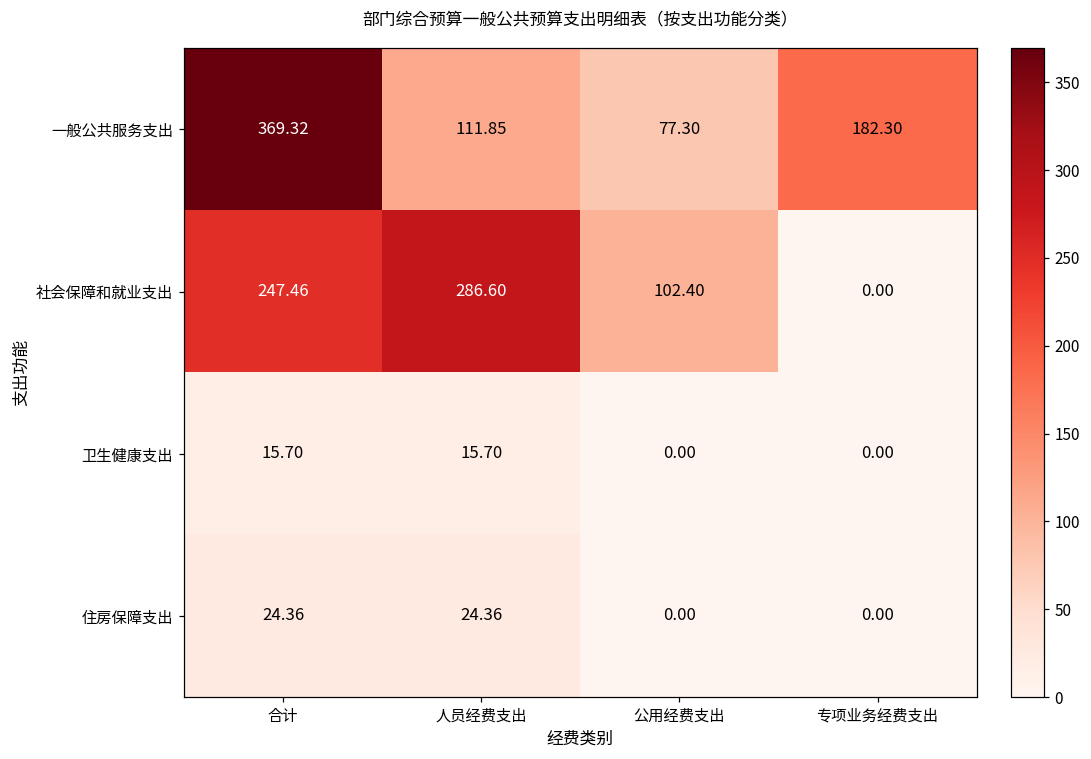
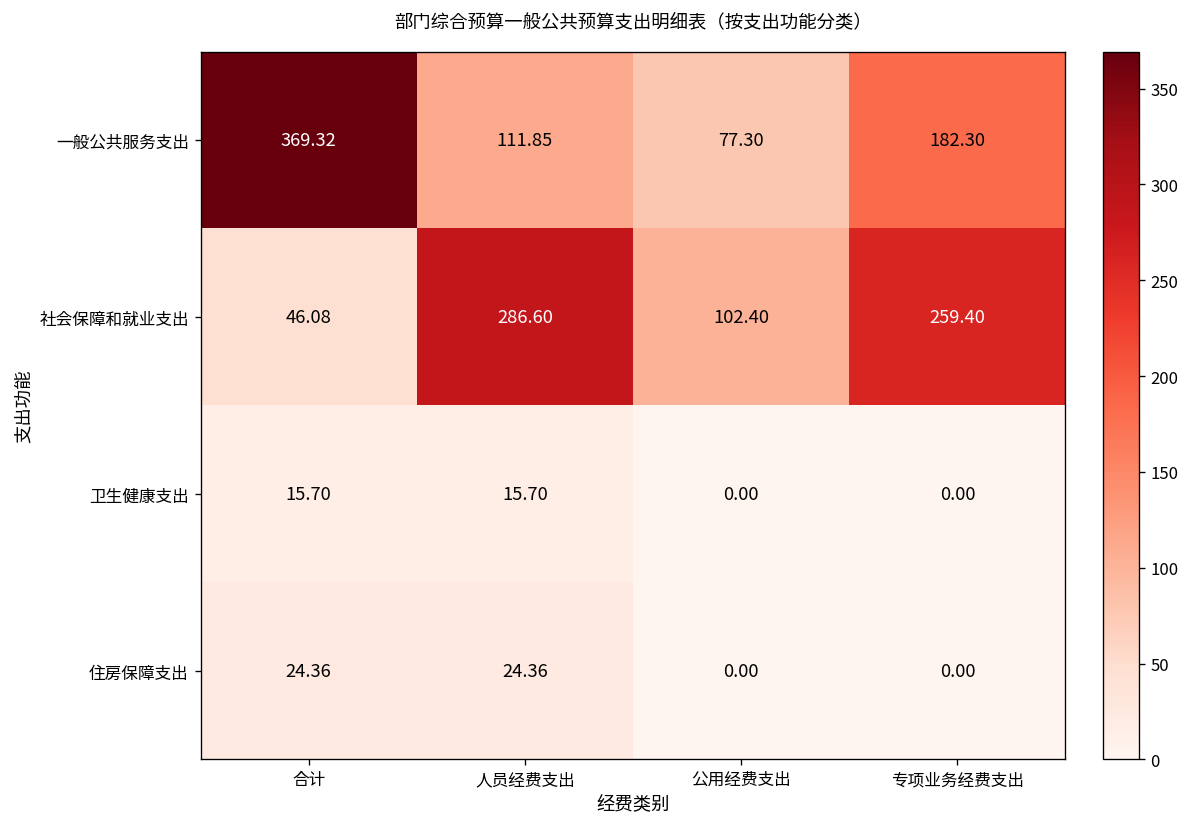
社会保障和就业支出, 合计: 247.46 -> 46.08
社会保障和就业支出, 专项业务经费支出: 0.00 -> 259.40
